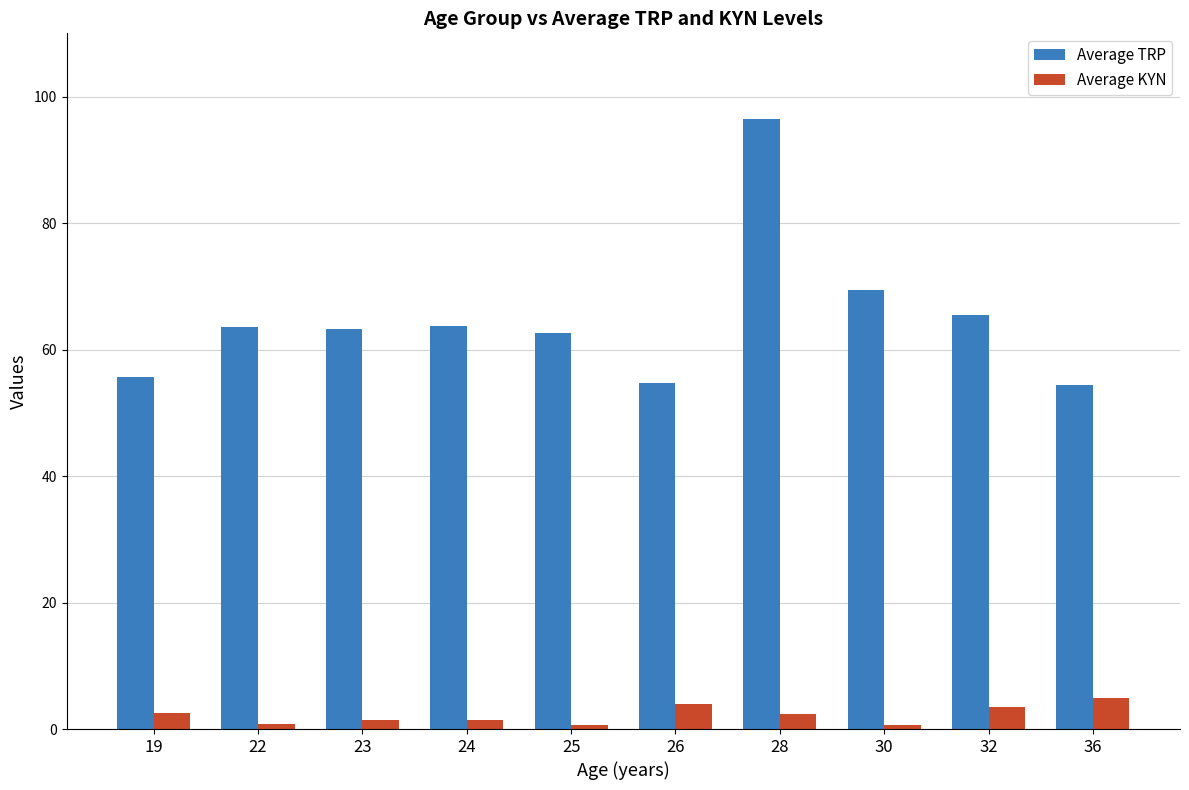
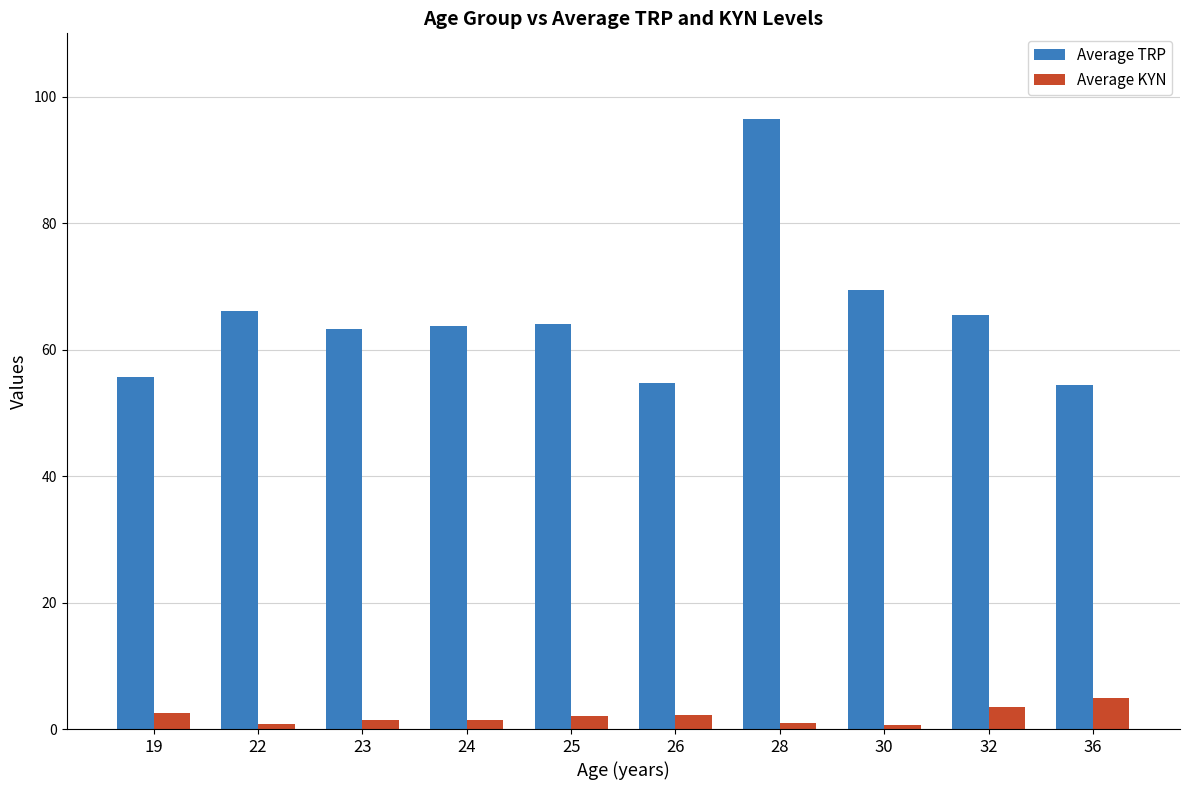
Average TRP, 22: 64 -> 66
Average TRP, 25: 63 -> 64
Average KYN, 25: 1 -> 2
Average KYN, 26: 4 -> 2
Average KYN, 28: 2 -> 1
